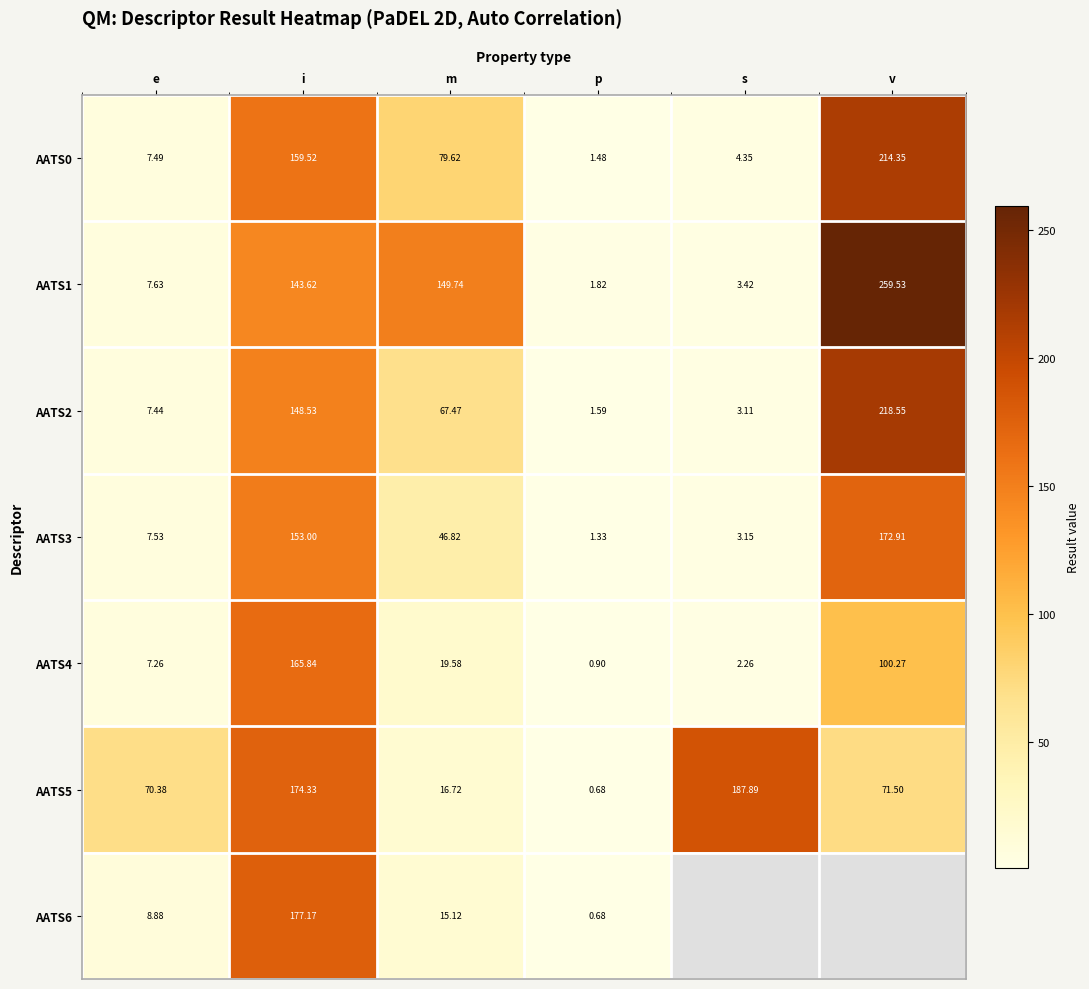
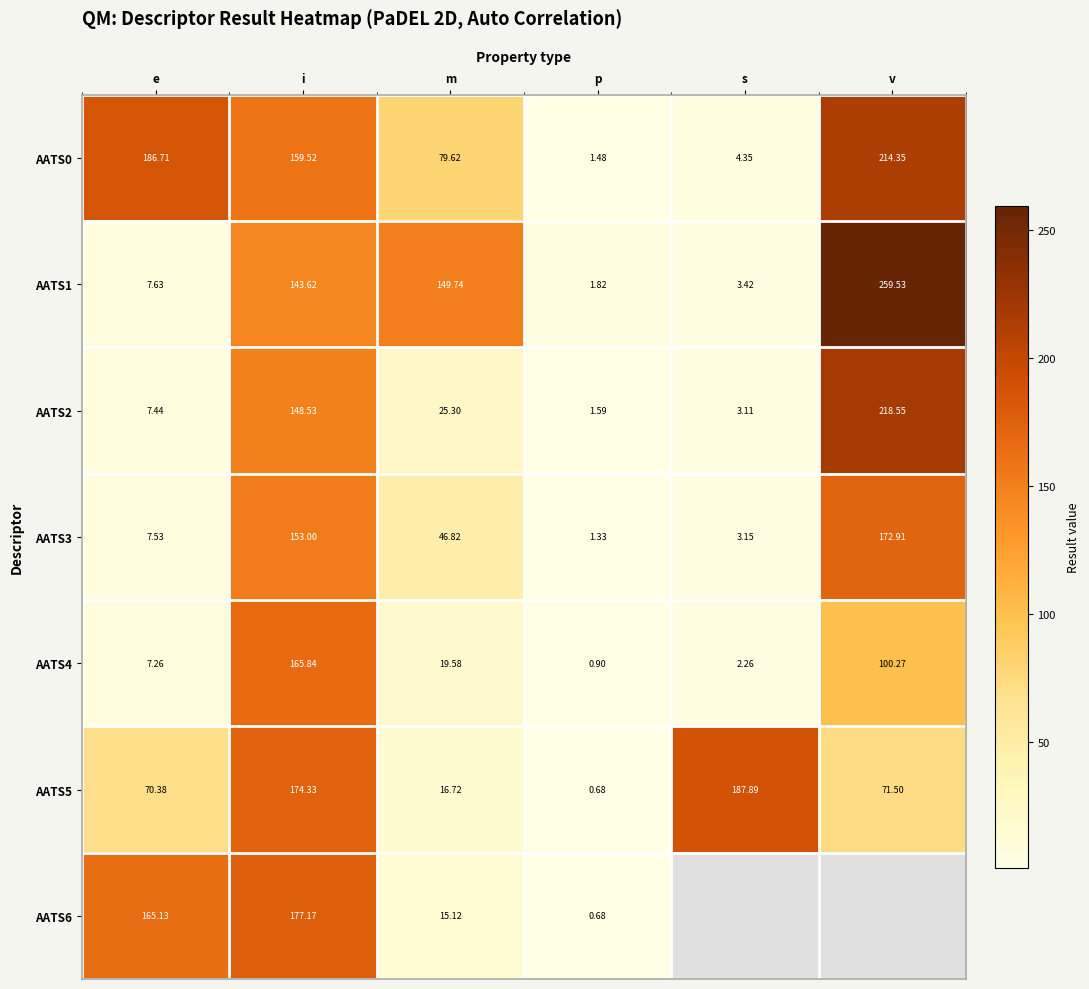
AATS0, e: 7.49 -> 186.71
AATS2, m: 67.47 -> 25.30
AATS6, e: 8.88 -> 165.13
